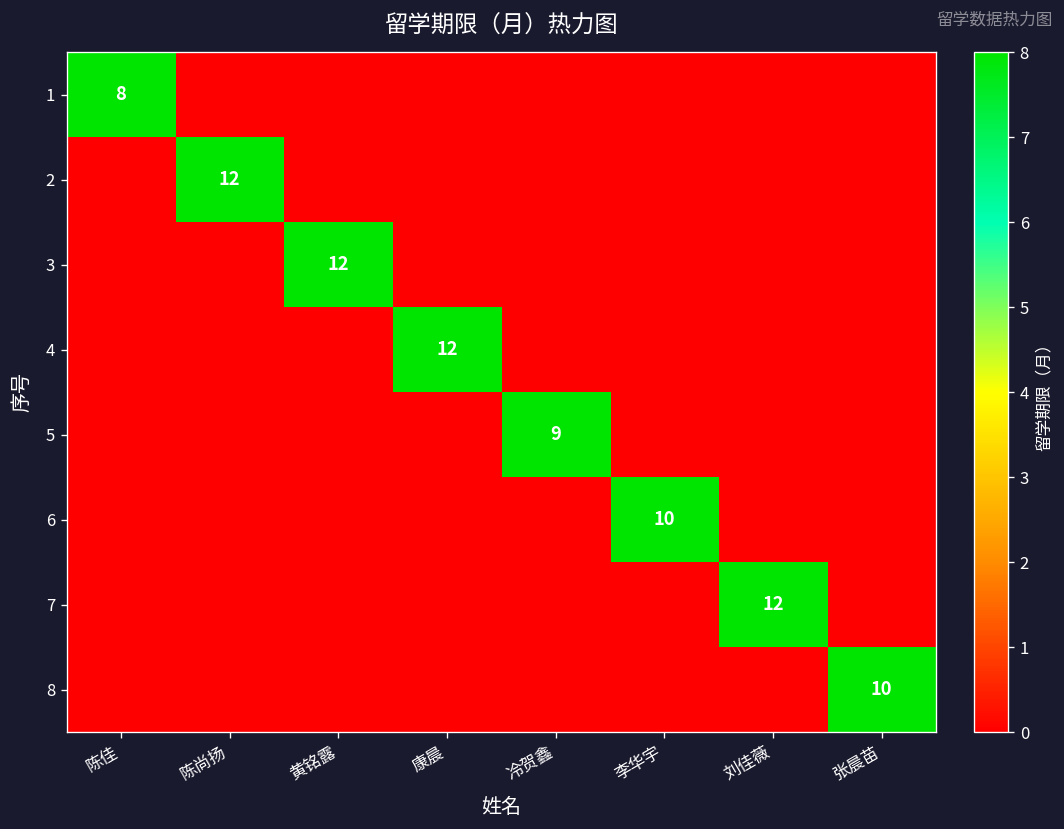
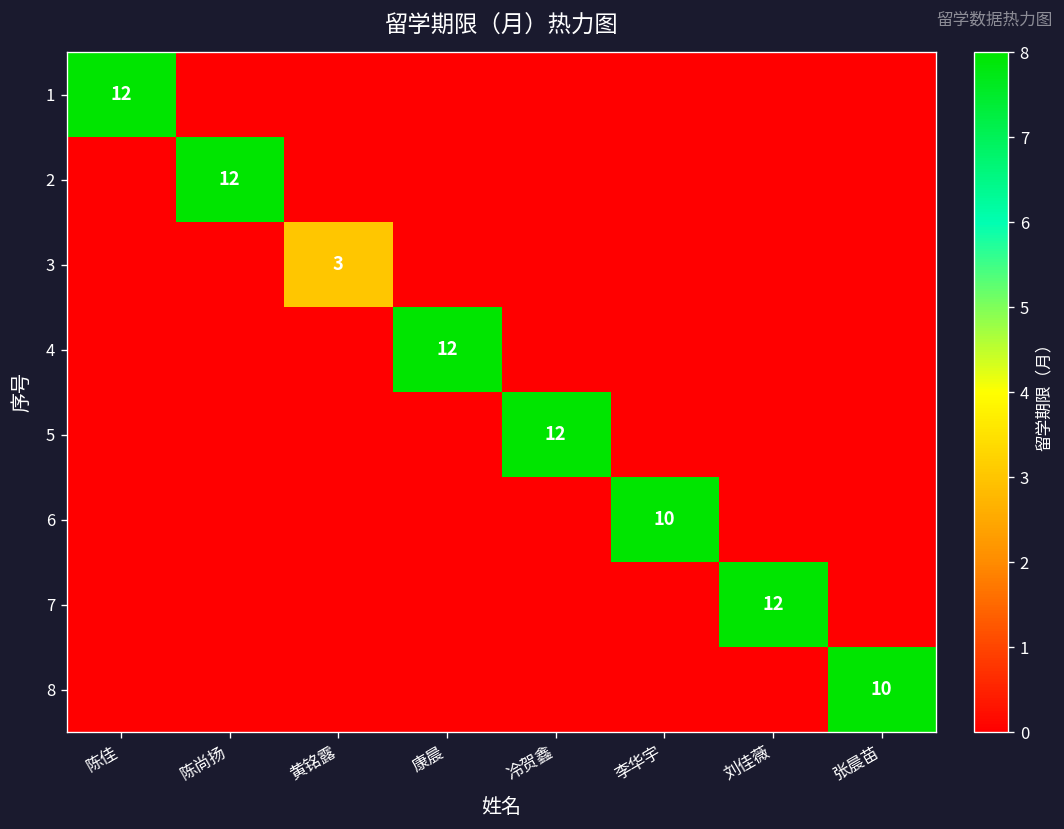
1, 陈佳: 8 -> 12
3, 黄铭露: 12 -> 3
5, 冷贺鑫: 9 -> 12
